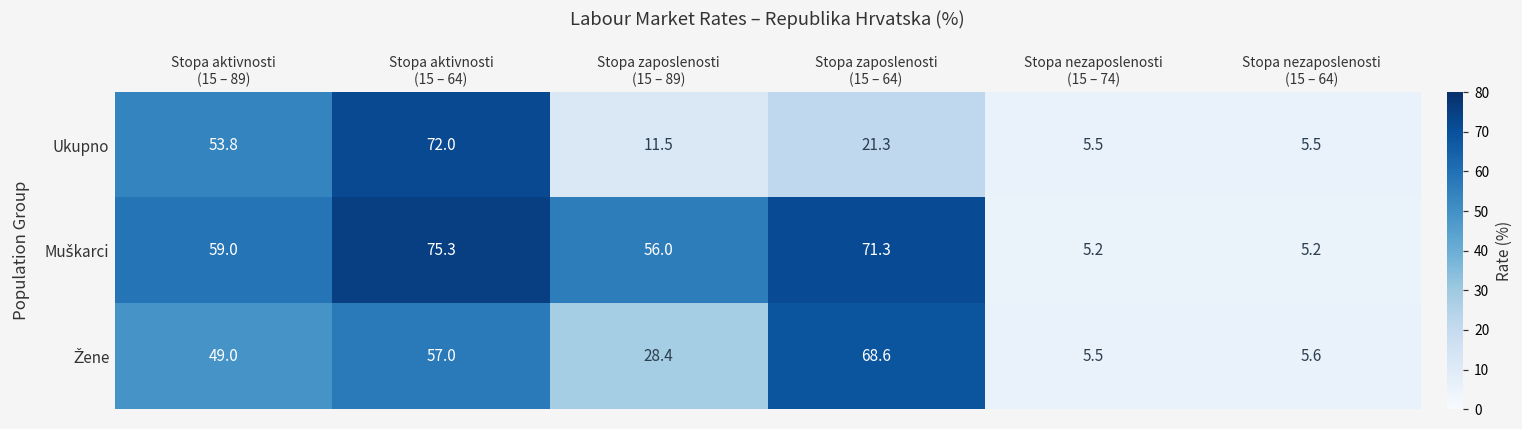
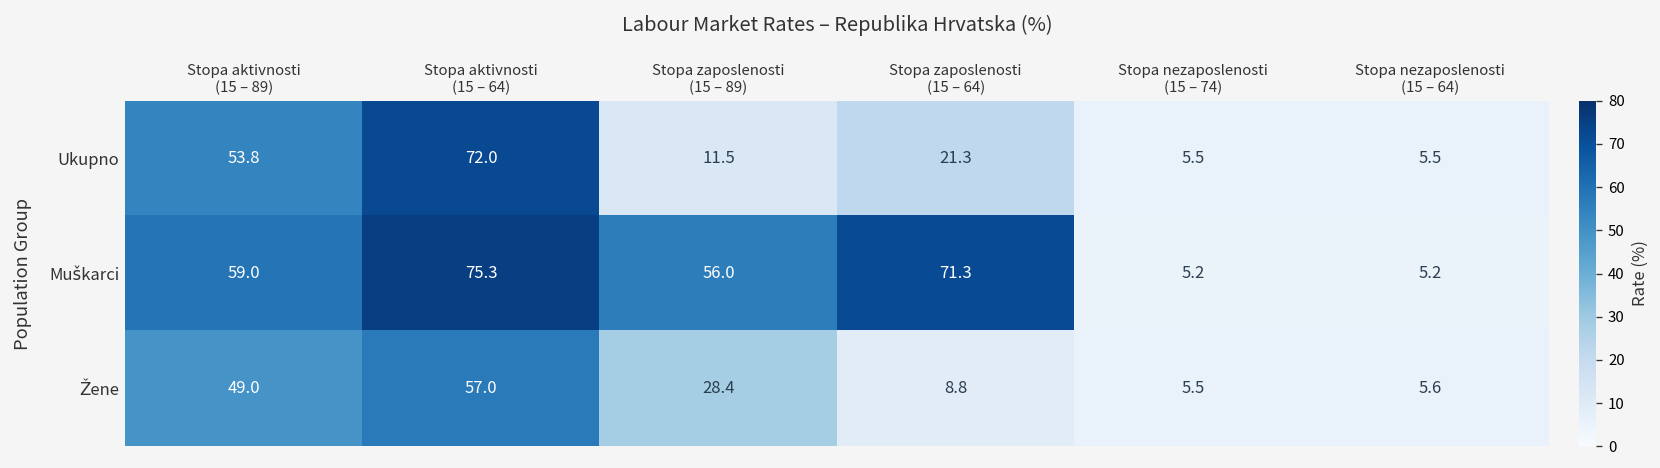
Žene, Stopa zaposlenosti (15 – 64): 68.6 -> 8.8
